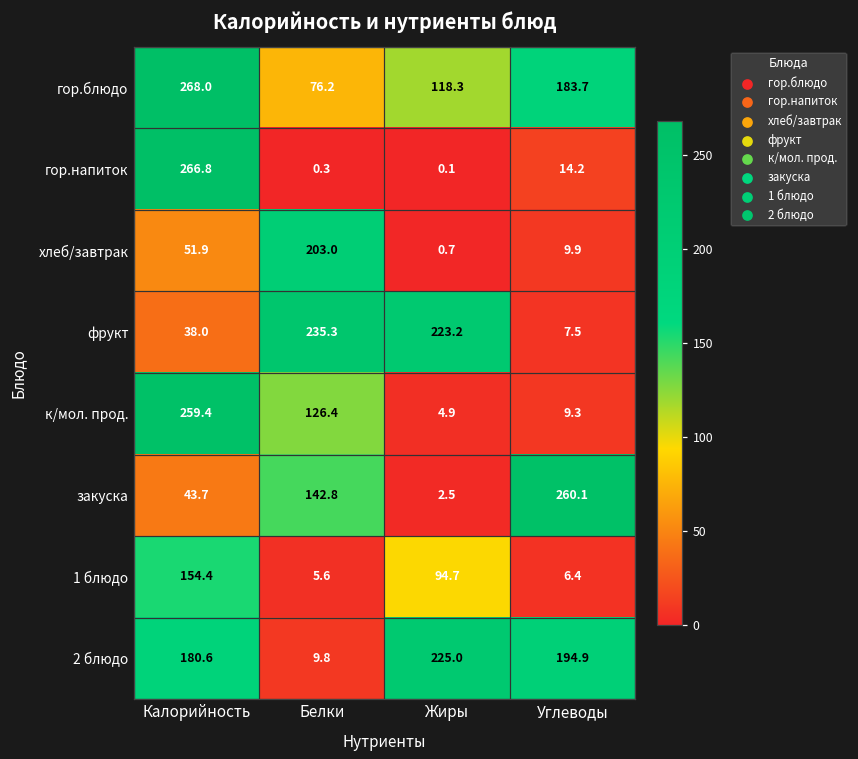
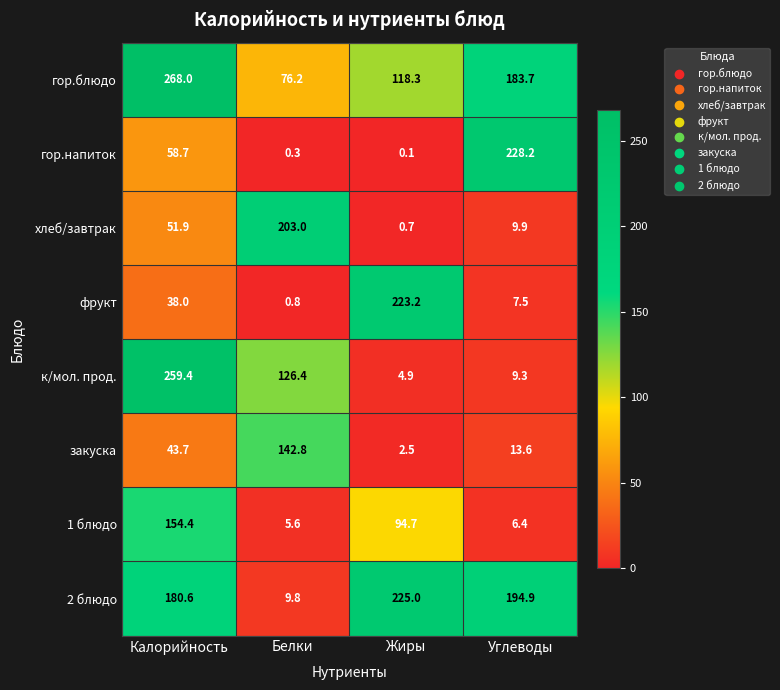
гор.напиток, Калорийность: 266.8 -> 58.7
гор.напиток, Углеводы: 14.2 -> 228.2
фрукт, Белки: 235.3 -> 0.8
закуска, Углеводы: 260.1 -> 13.6
